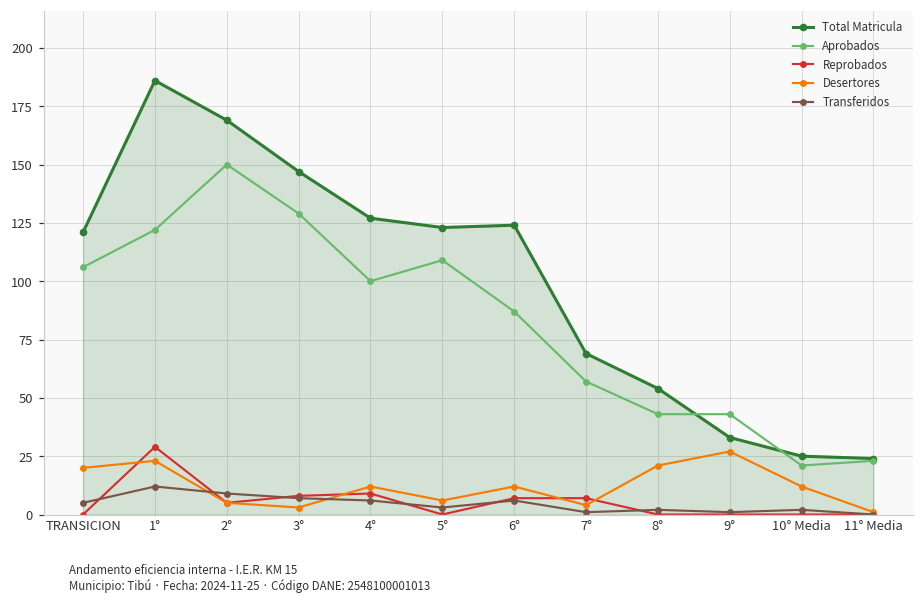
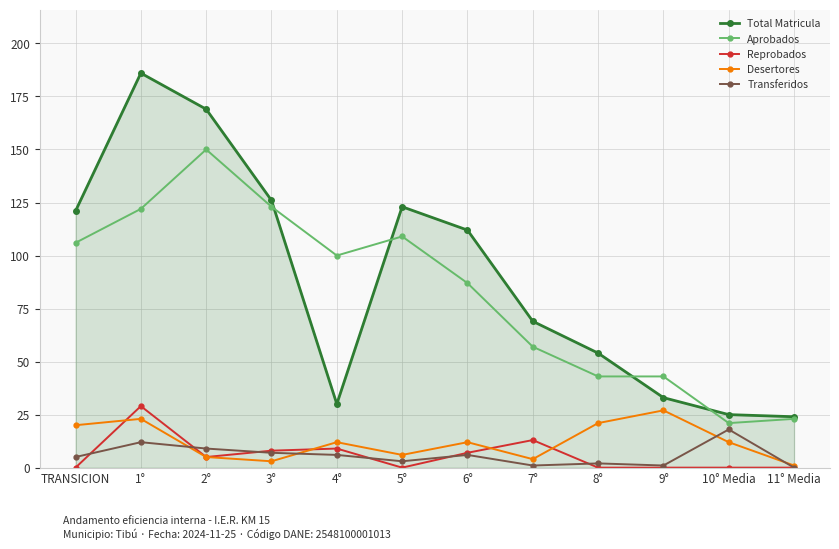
Total Matricula, 3°: 147 -> 126
Aprobados, 3°: 129 -> 123
Total Matricula, 4°: 127 -> 30
Total Matricula, 6°: 124 -> 112
Reprobados, 7°: 7 -> 13
Transferidos, 10° Media: 2 -> 18
